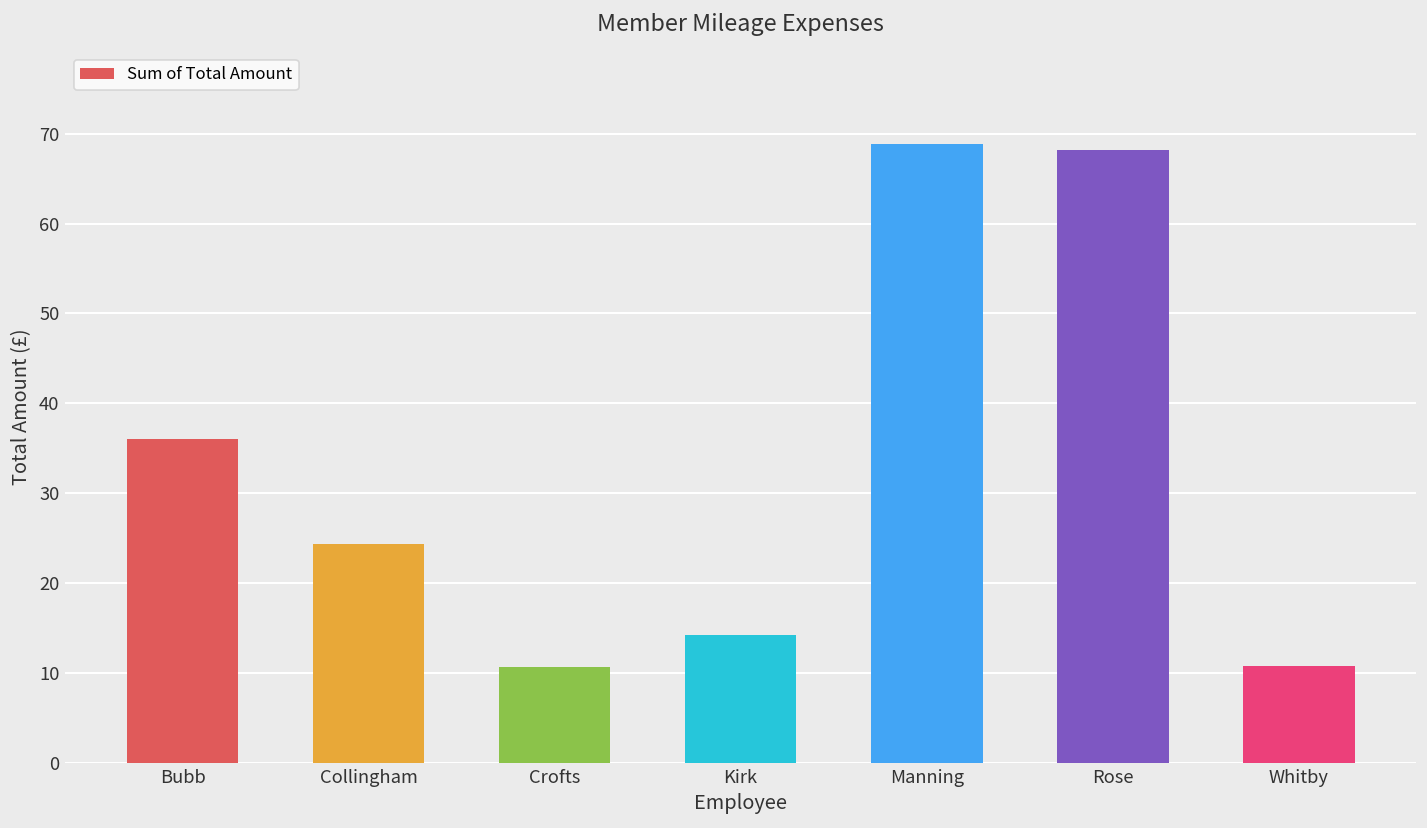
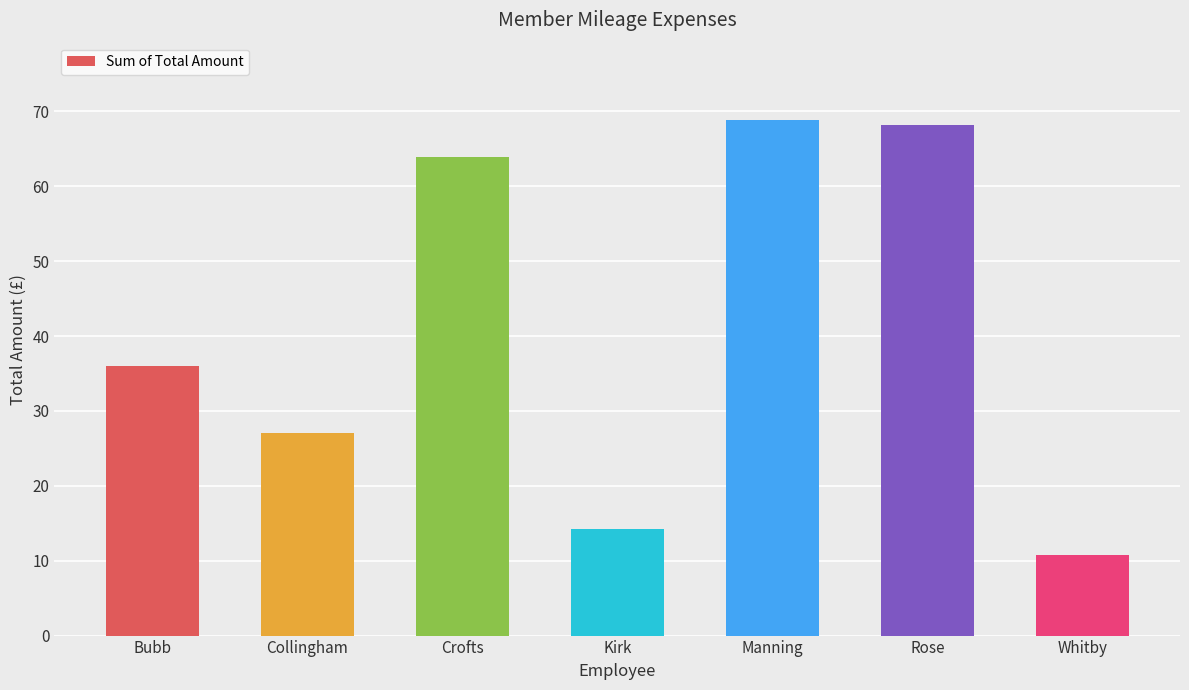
Collingham: 24 -> 27
Crofts: 11 -> 64
